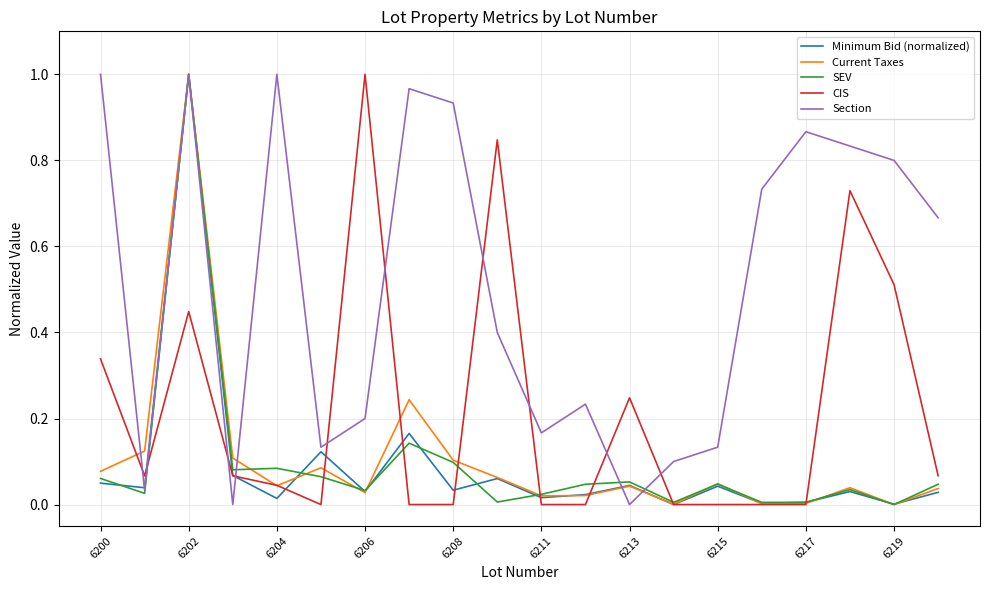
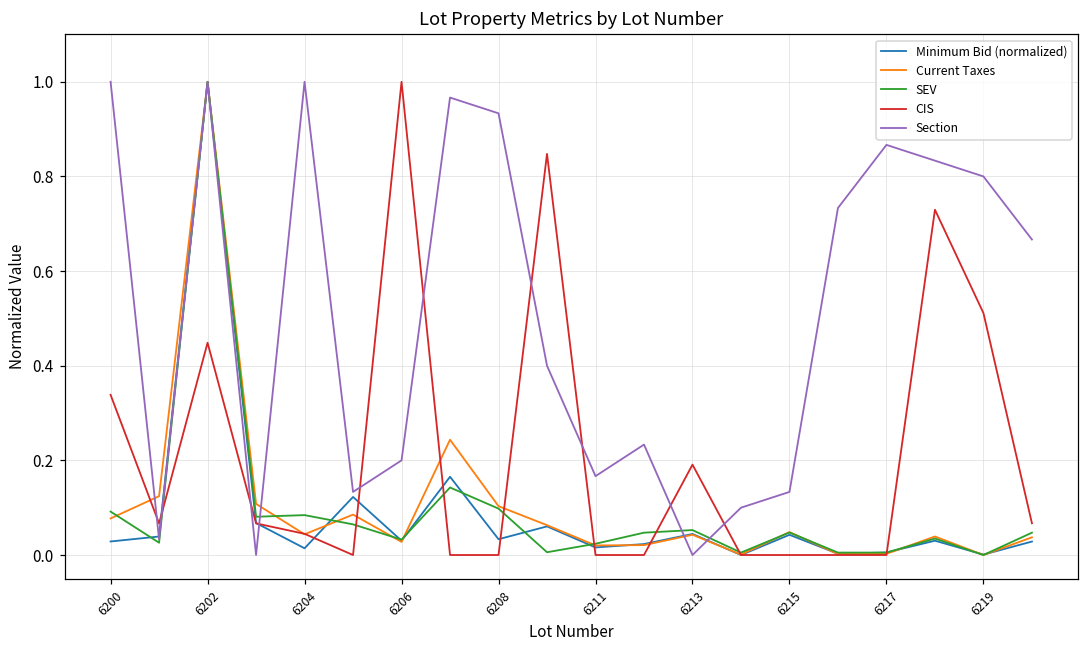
Minimum Bid (normalized), 6200: 0.05 -> 0.03
SEV, 6200: 0.06 -> 0.09
CIS, 6213: 0.25 -> 0.19
